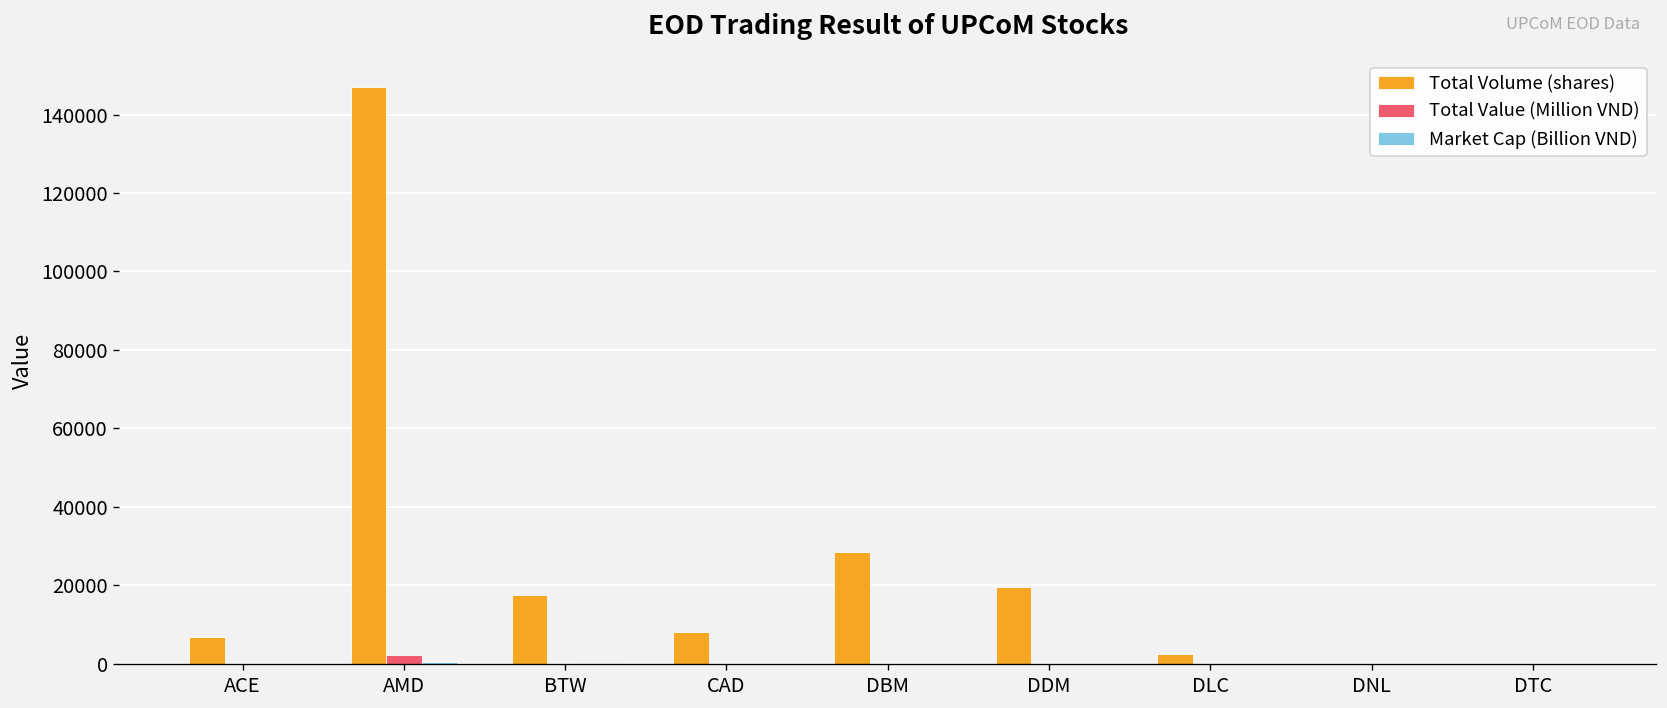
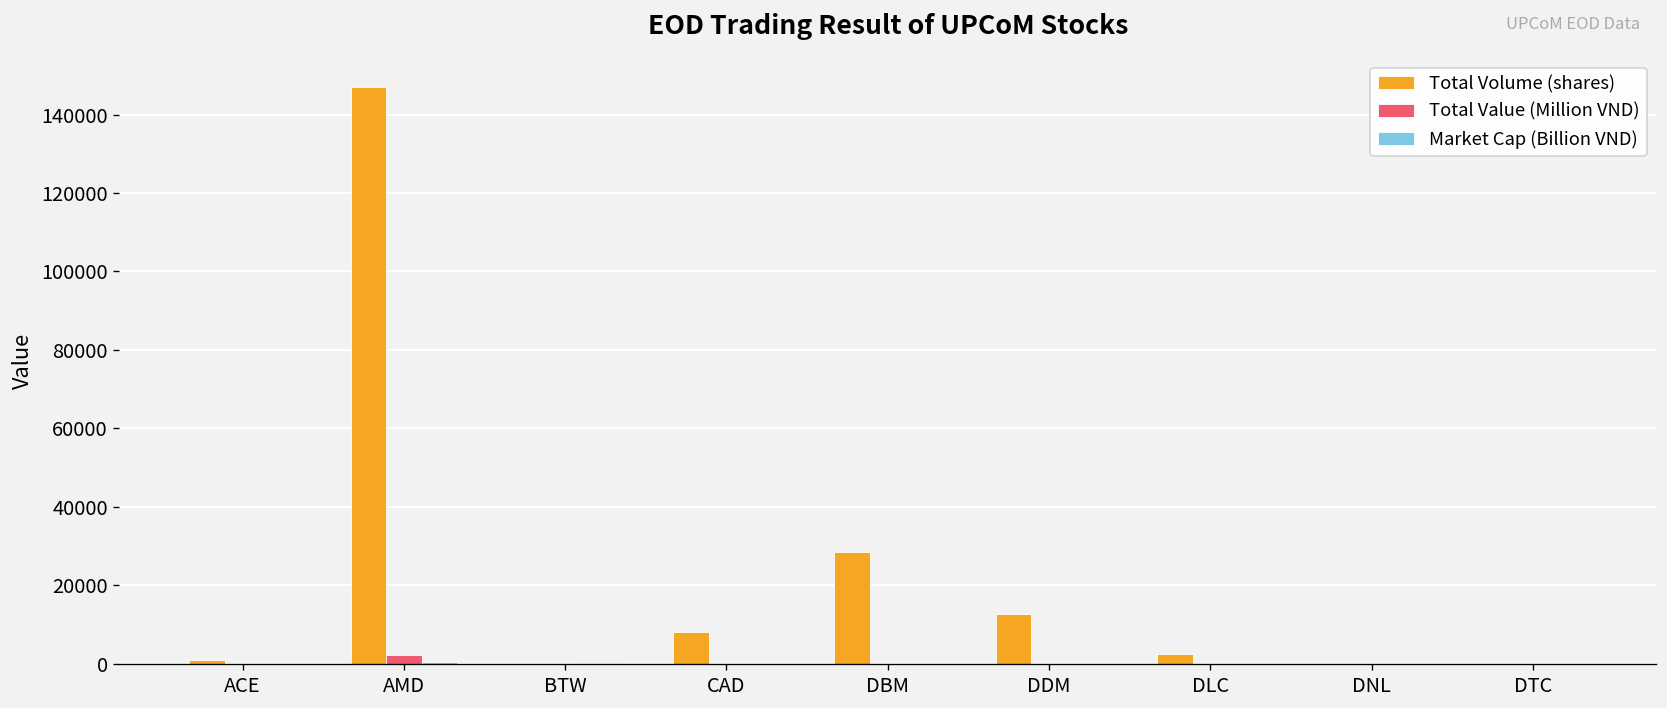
Total Volume (shares), ACE: 7000 -> 1000
Total Volume (shares), BTW: 17000 -> 0
Total Volume (shares), DDM: 20000 -> 13000
